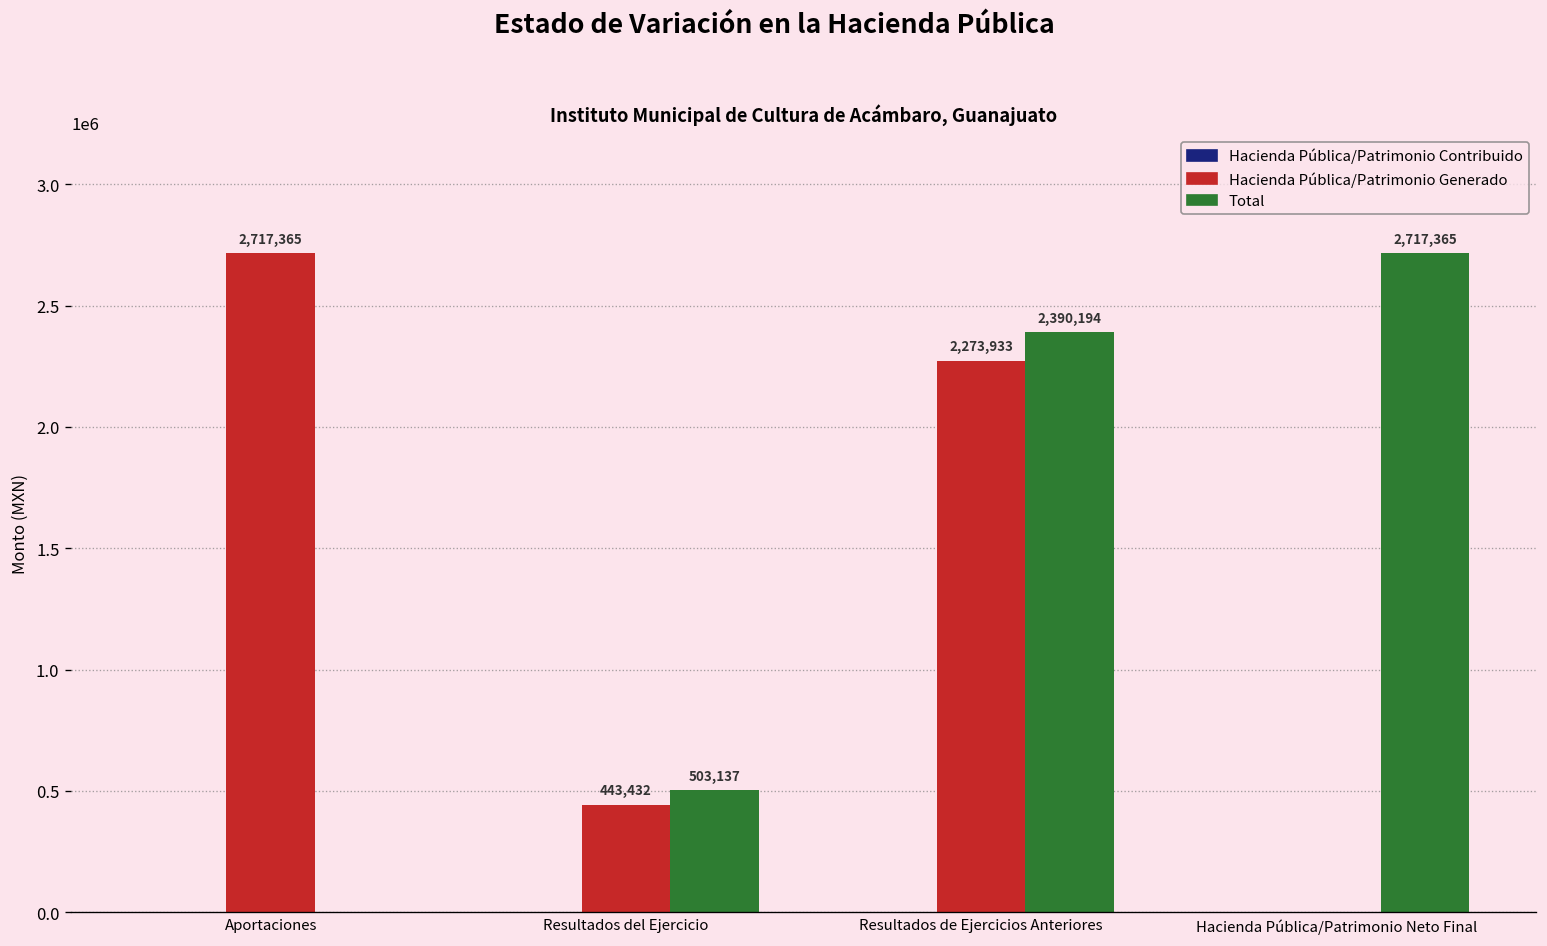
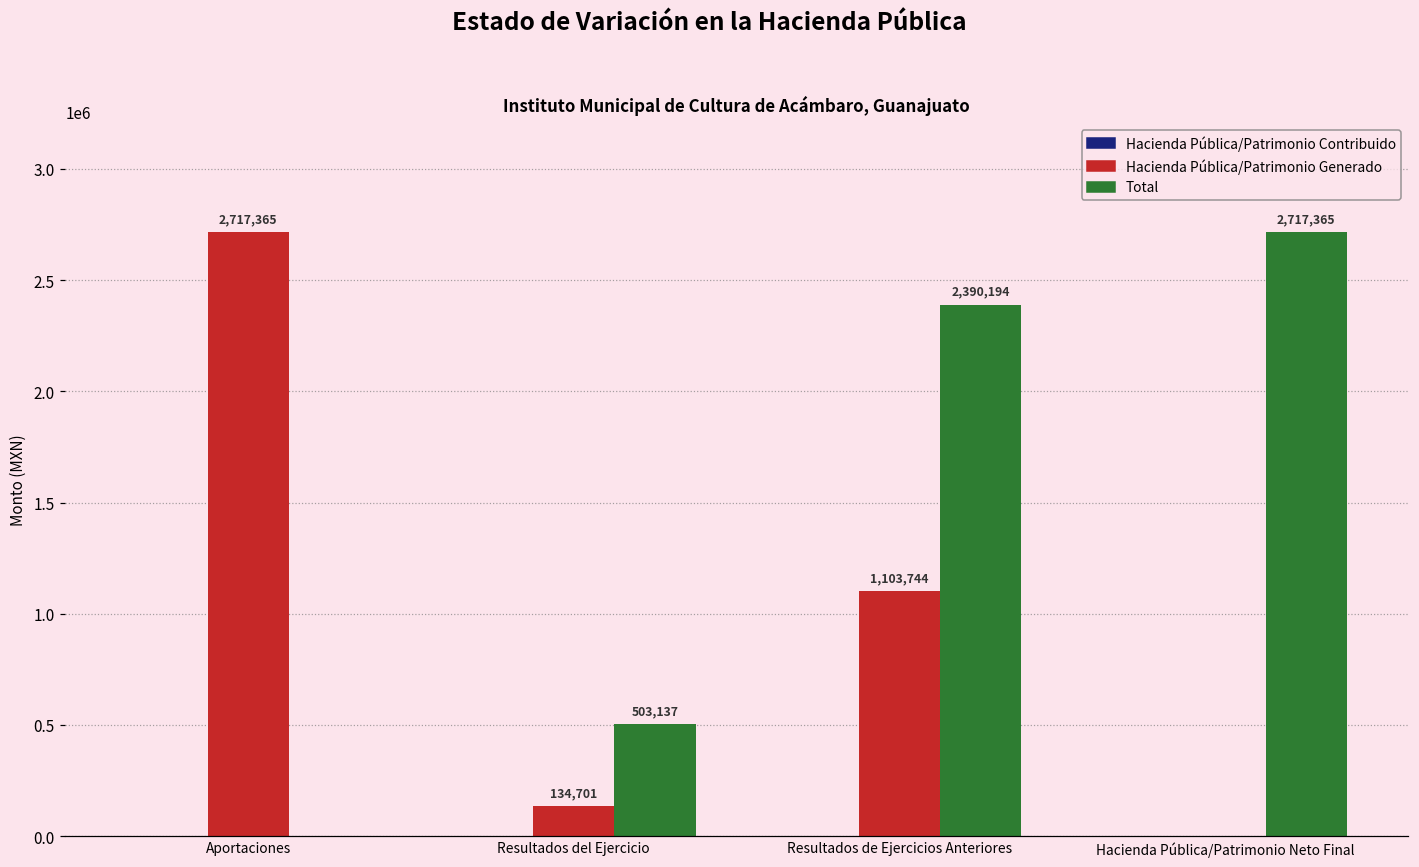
Hacienda Pública/Patrimonio Generado, Resultados del Ejercicio: 443,432 -> 134,701
Hacienda Pública/Patrimonio Generado, Resultados de Ejercicios Anteriores: 2,273,933 -> 1,103,744
